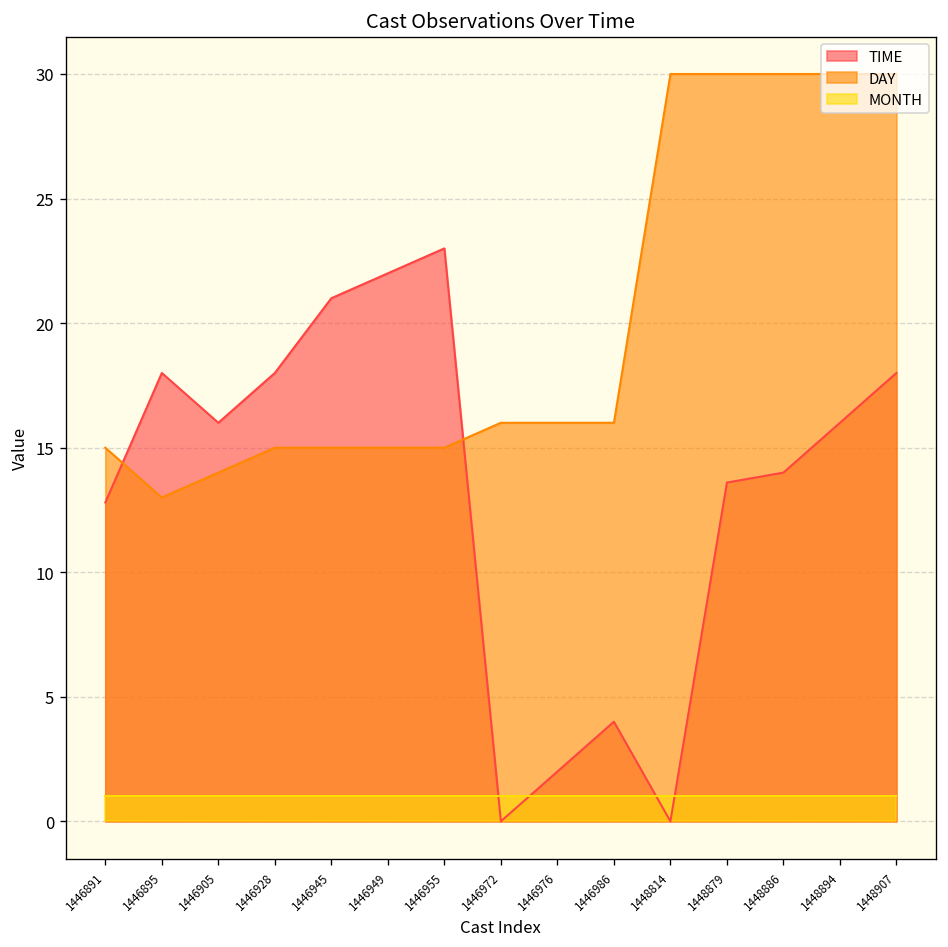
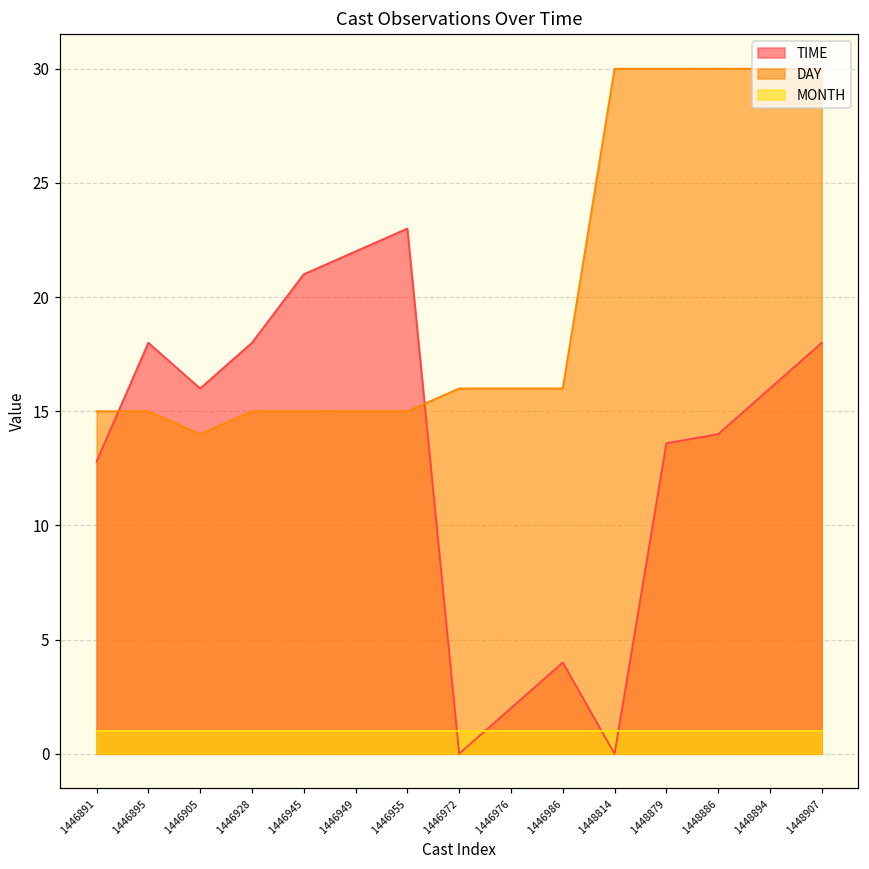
DAY, 1446895: 13 -> 15
